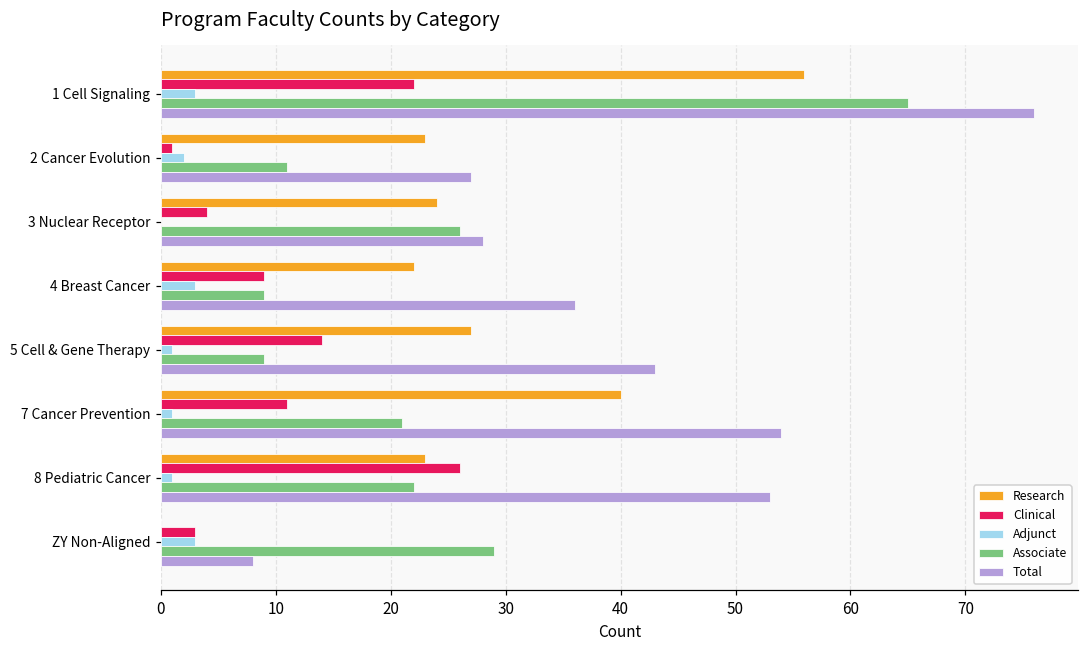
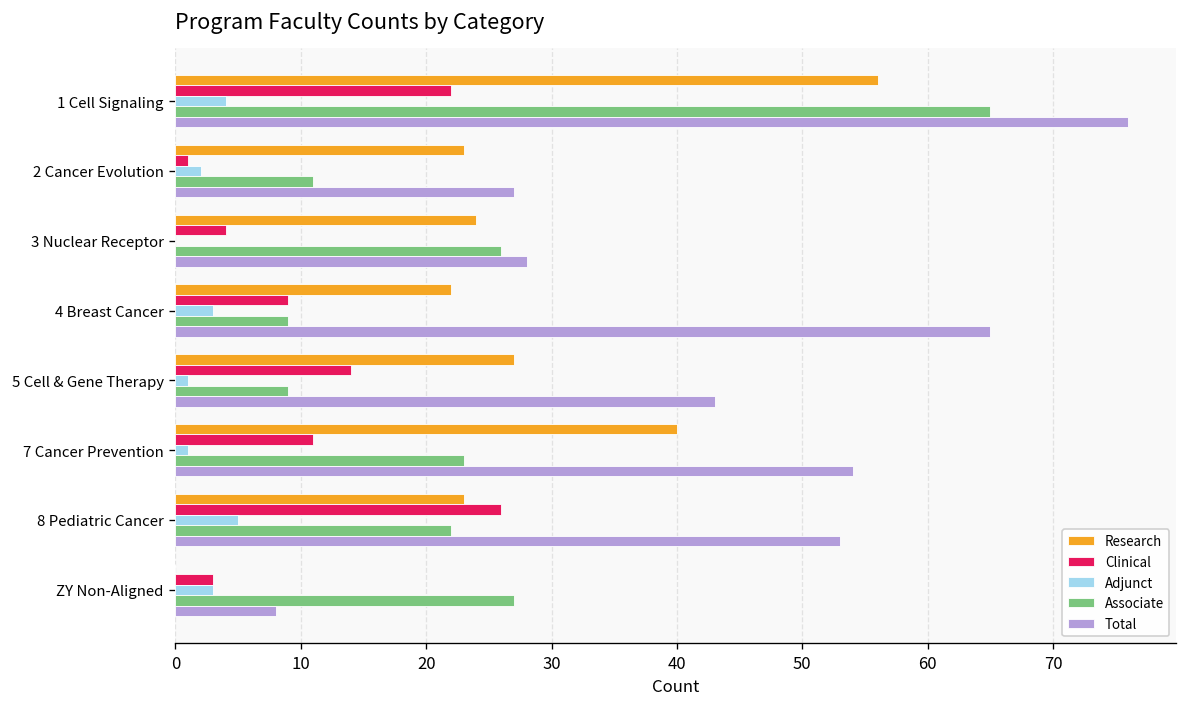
Adjunct, 1 Cell Signaling: 3 -> 4
Total, 4 Breast Cancer: 36 -> 65
Associate, 7 Cancer Prevention: 21 -> 23
Adjunct, 8 Pediatric Cancer: 1 -> 5
Associate, ZY Non-Aligned: 29 -> 27
